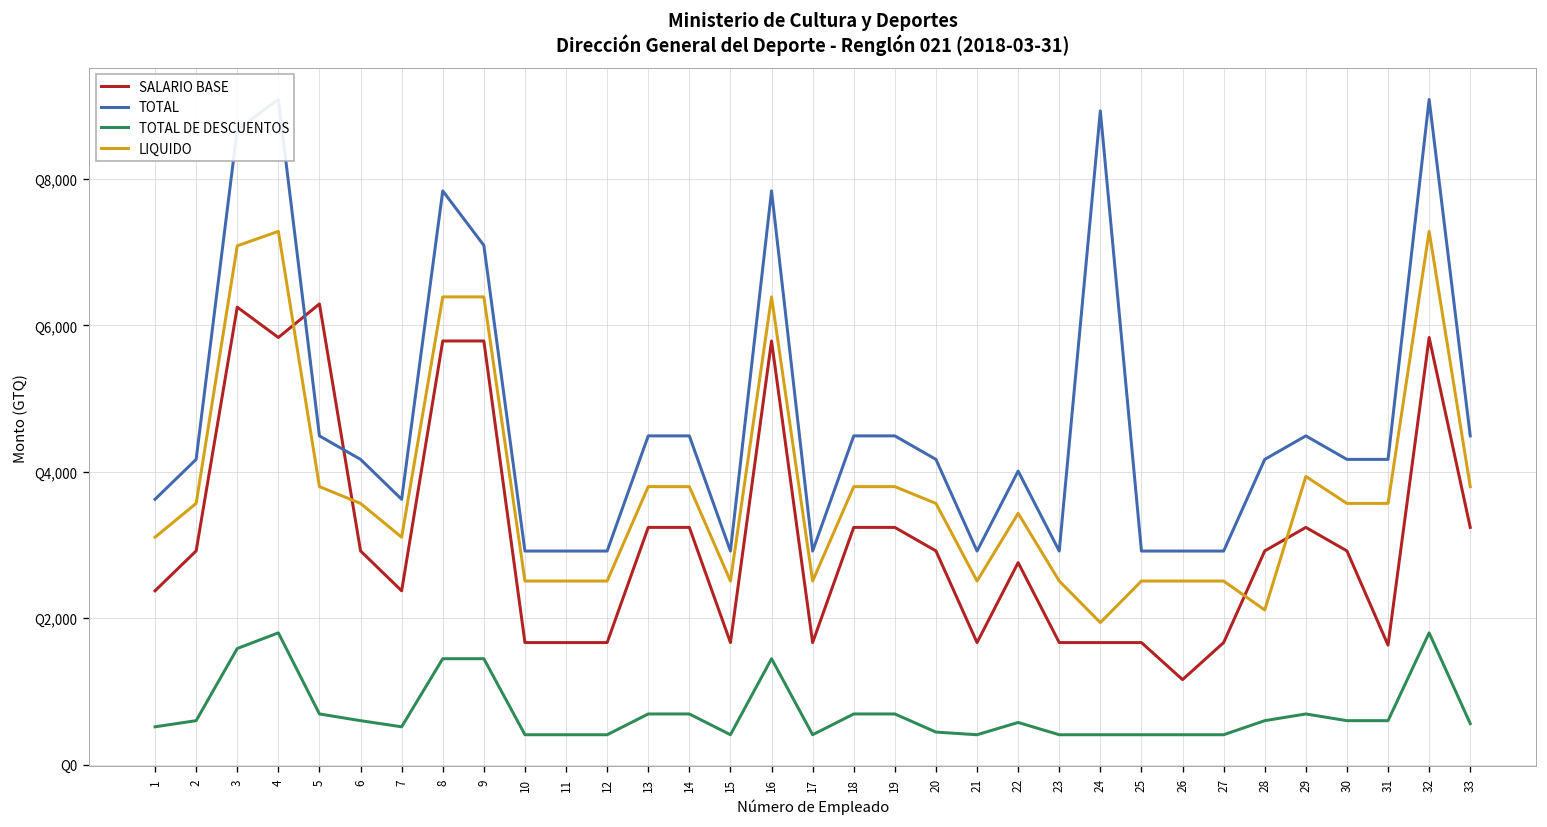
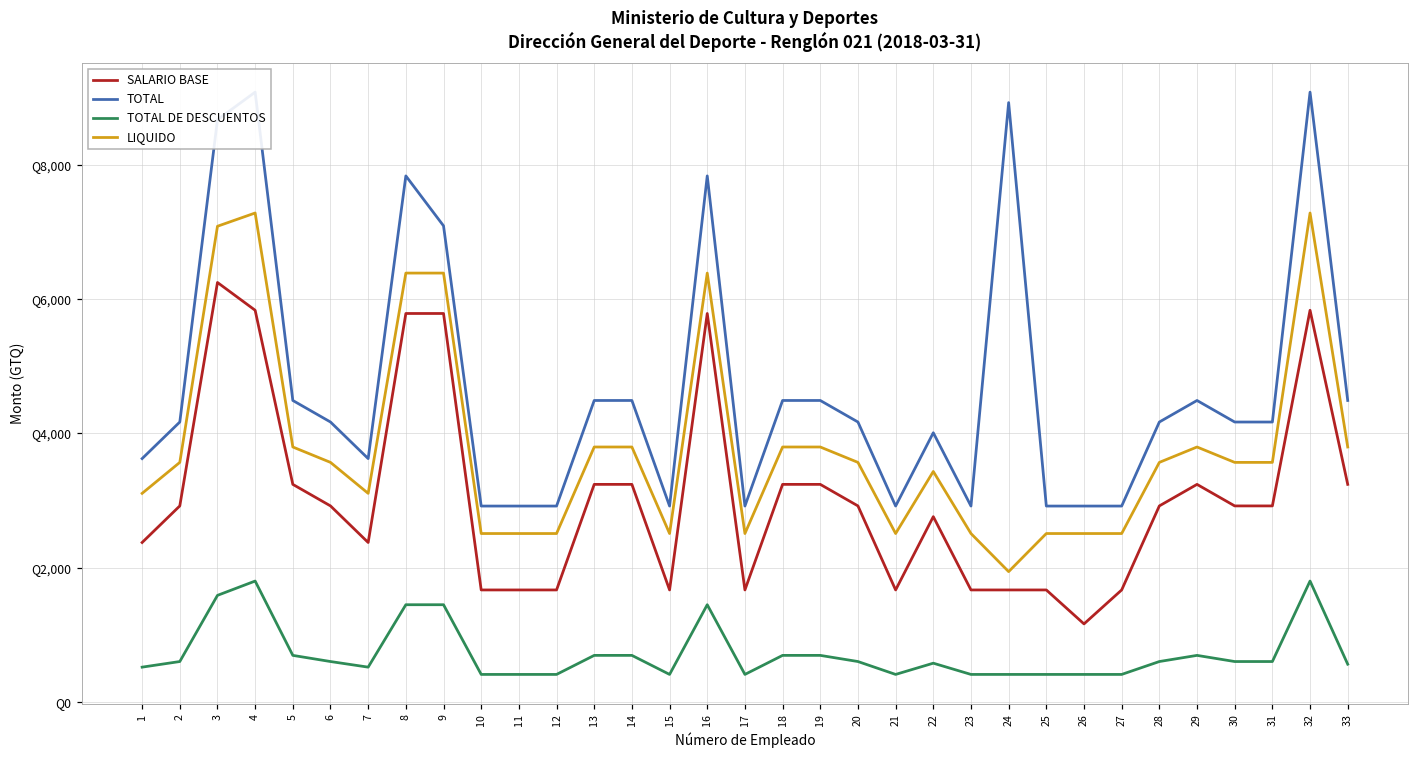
SALARIO BASE, 5: Q6,300 -> Q3,200
TOTAL DE DESCUENTOS, 20: Q400 -> Q600
LIQUIDO, 28: Q2,100 -> Q3,600
LIQUIDO, 29: Q3,900 -> Q3,800
SALARIO BASE, 31: Q1,600 -> Q2,900
